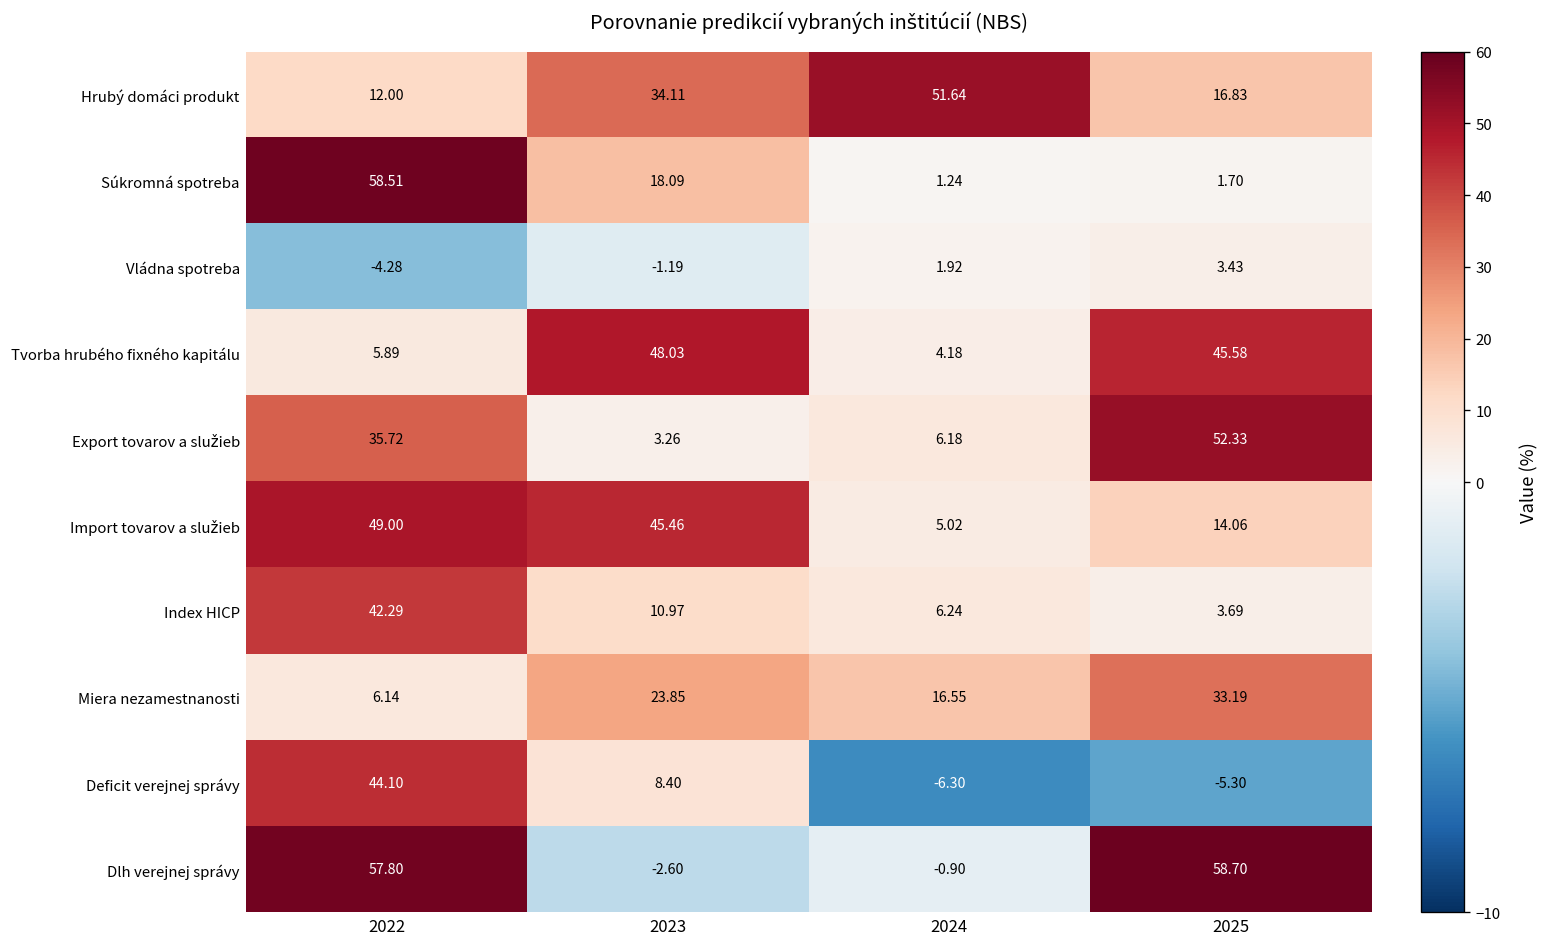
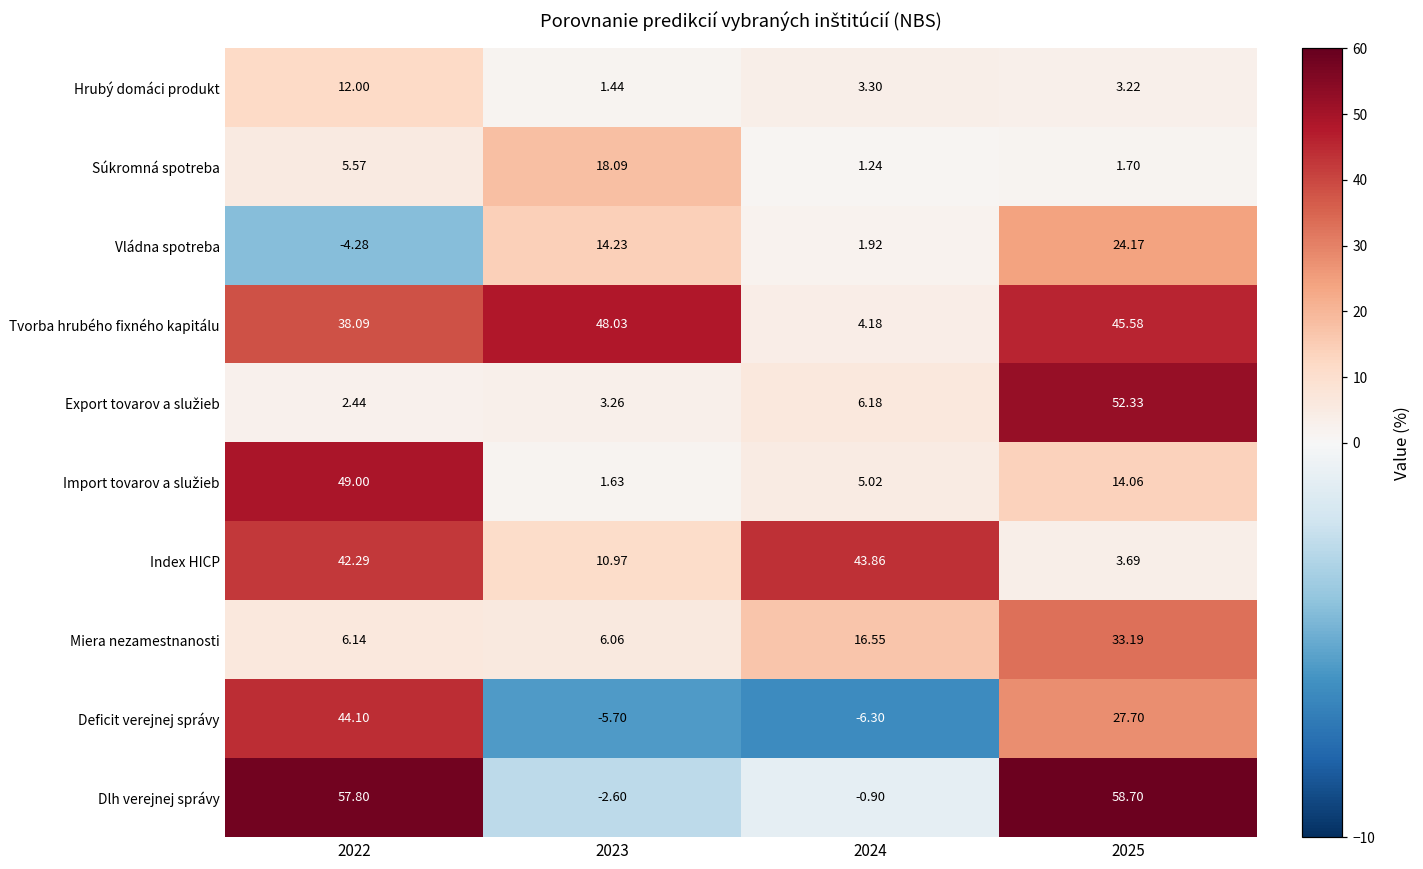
Hrubý domáci produkt, 2023: 34.11 -> 1.44
Hrubý domáci produkt, 2024: 51.64 -> 3.30
Hrubý domáci produkt, 2025: 16.83 -> 3.22
Súkromná spotreba, 2022: 58.51 -> 5.57
Vládna spotreba, 2023: -1.19 -> 14.23
Vládna spotreba, 2025: 3.43 -> 24.17
Tvorba hrubého fixného kapitálu, 2022: 5.89 -> 38.09
Export tovarov a služieb, 2022: 35.72 -> 2.44
Import tovarov a služieb, 2023: 45.46 -> 1.63
Index HICP, 2024: 6.24 -> 43.86
Miera nezamestnanosti, 2023: 23.85 -> 6.06
Deficit verejnej správy, 2023: 8.40 -> -5.70
Deficit verejnej správy, 2025: -5.30 -> 27.70
